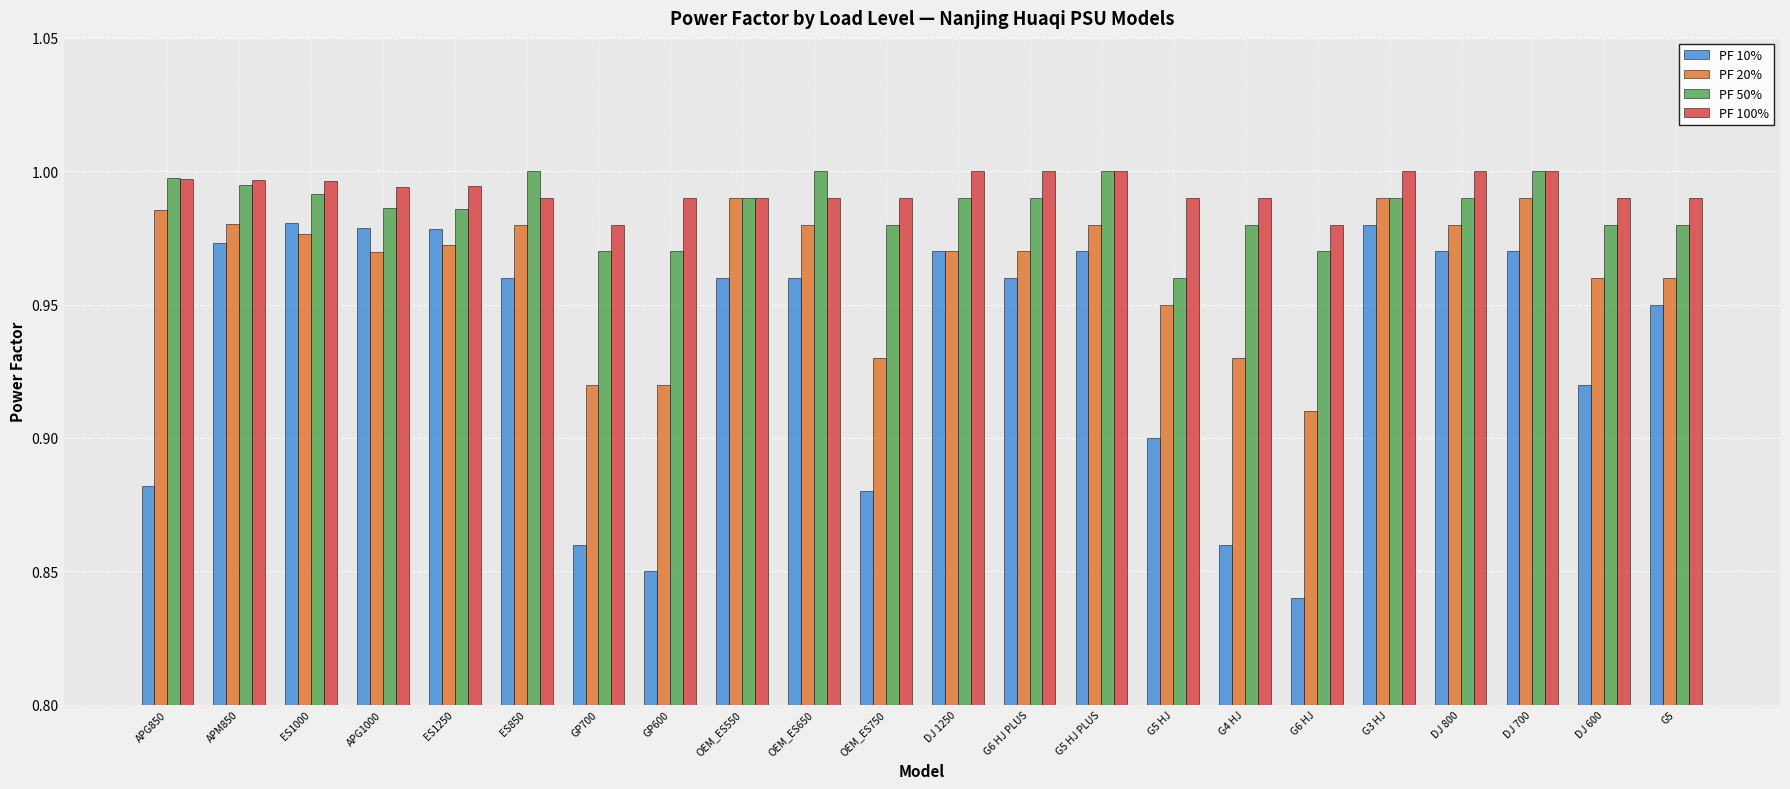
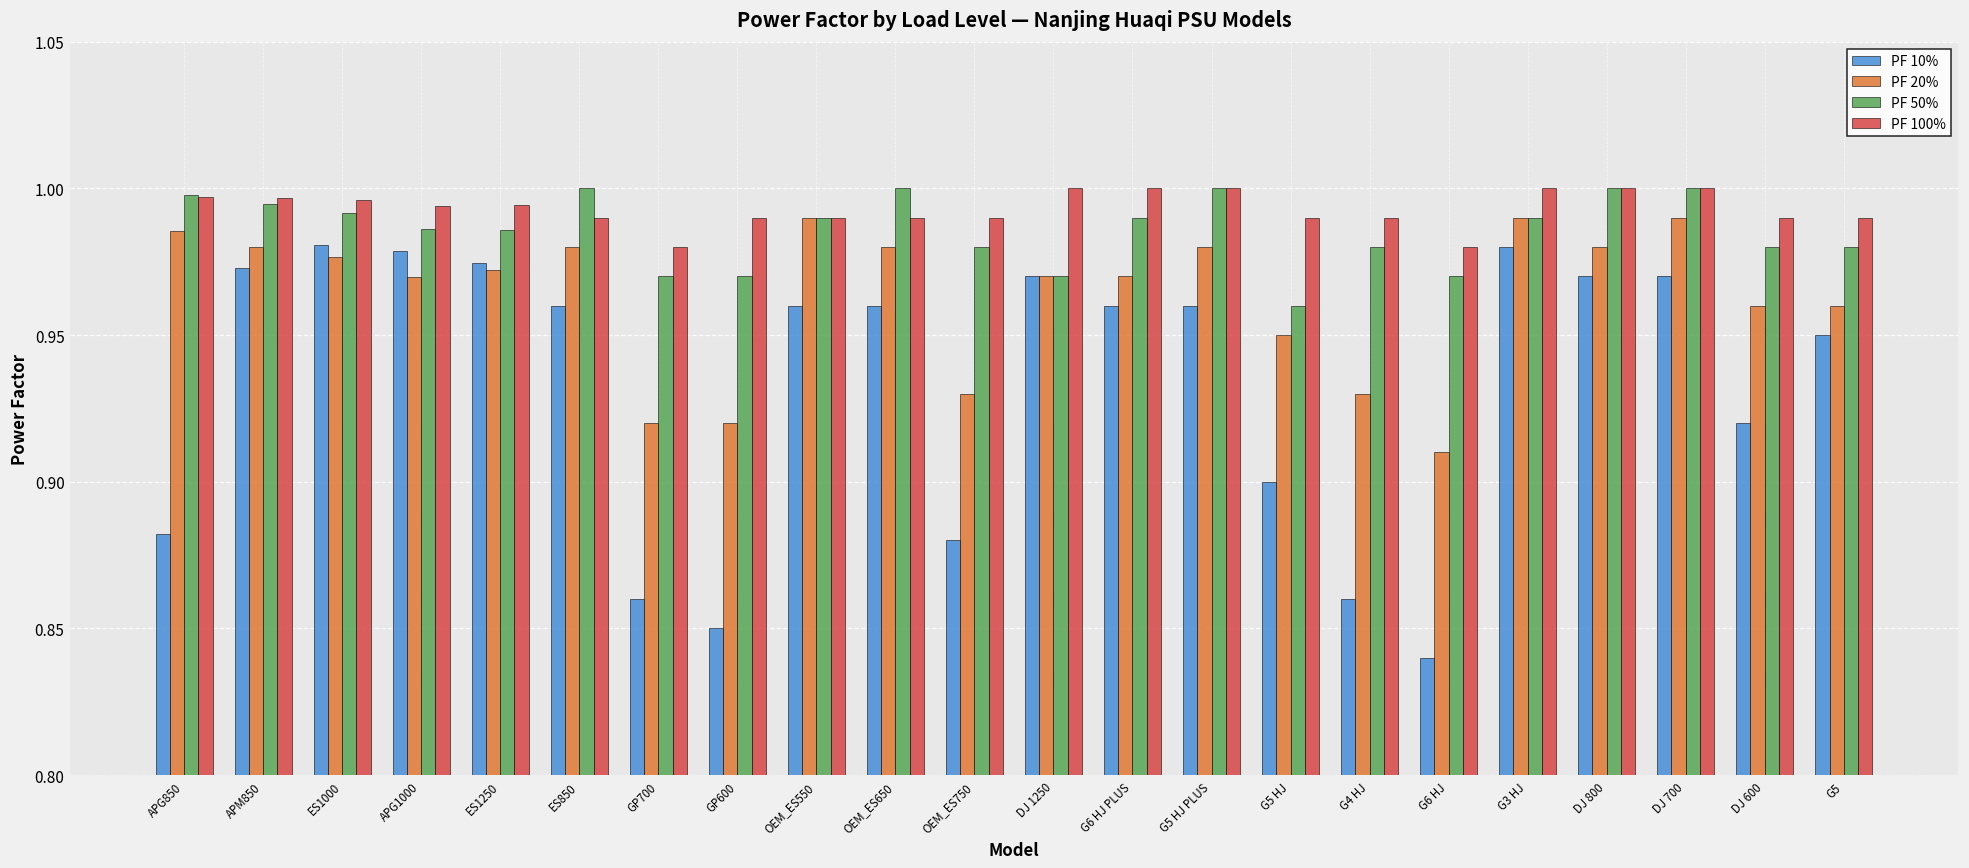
PF 10%, ES1250: 0.978 -> 0.975
PF 50%, DJ 1250: 0.99 -> 0.97
PF 10%, G5 HJ PLUS: 0.97 -> 0.96
PF 50%, DJ 800: 0.99 -> 1.00
